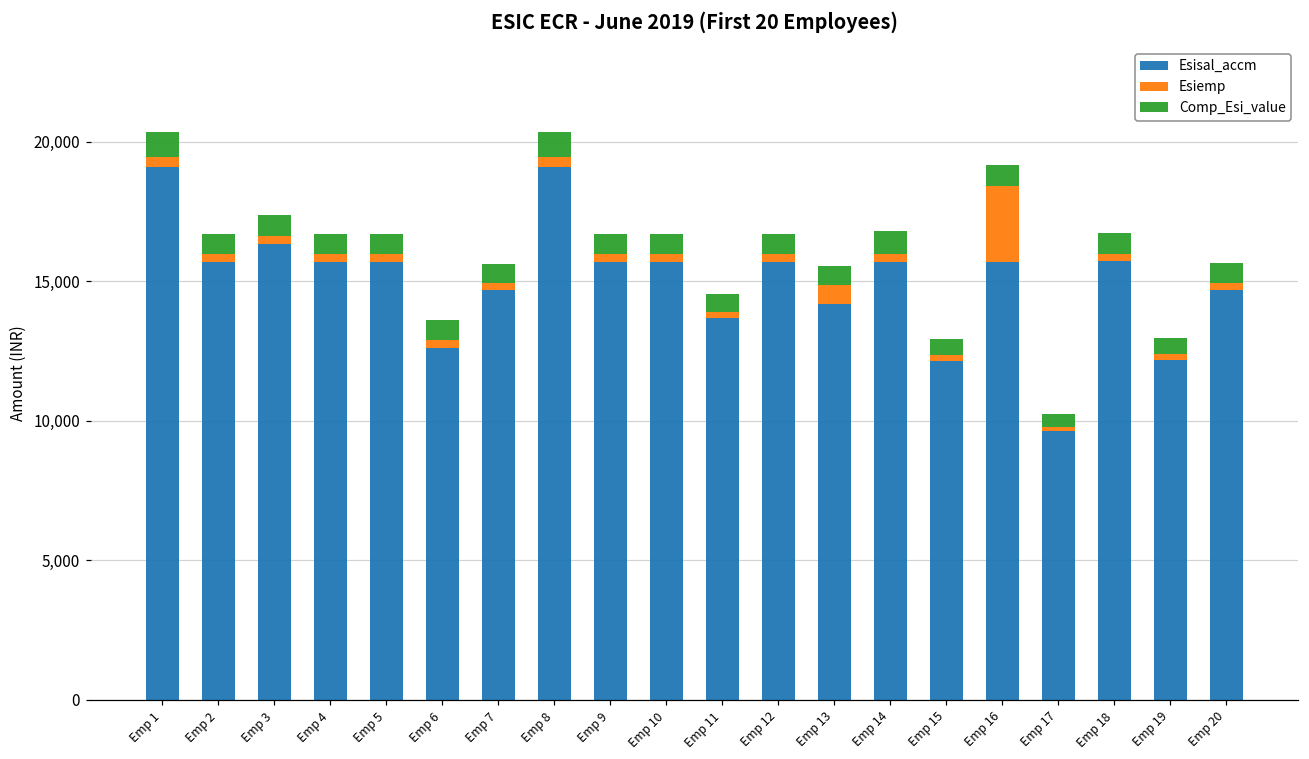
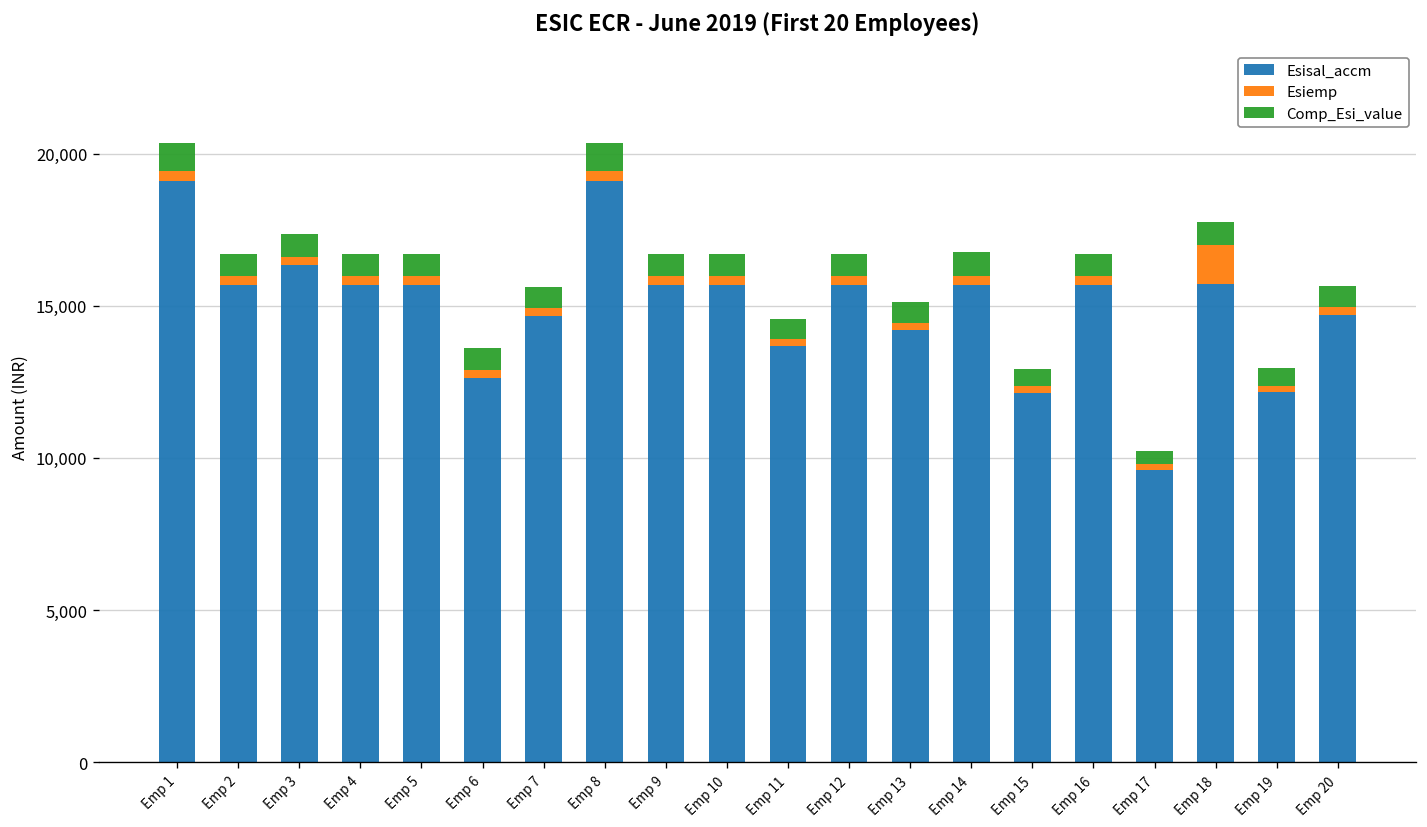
Esiemp, Emp 13: 700 -> 200
Esiemp, Emp 16: 2,700 -> 300
Esiemp, Emp 18: 300 -> 1,300
